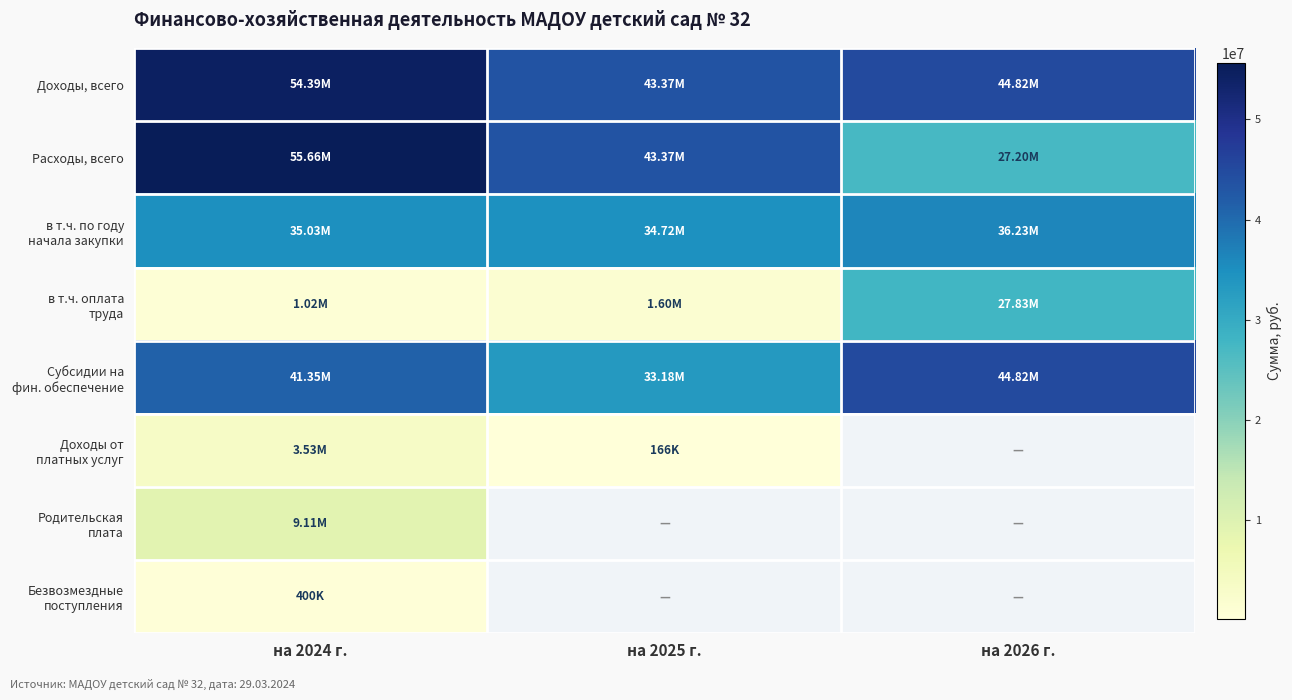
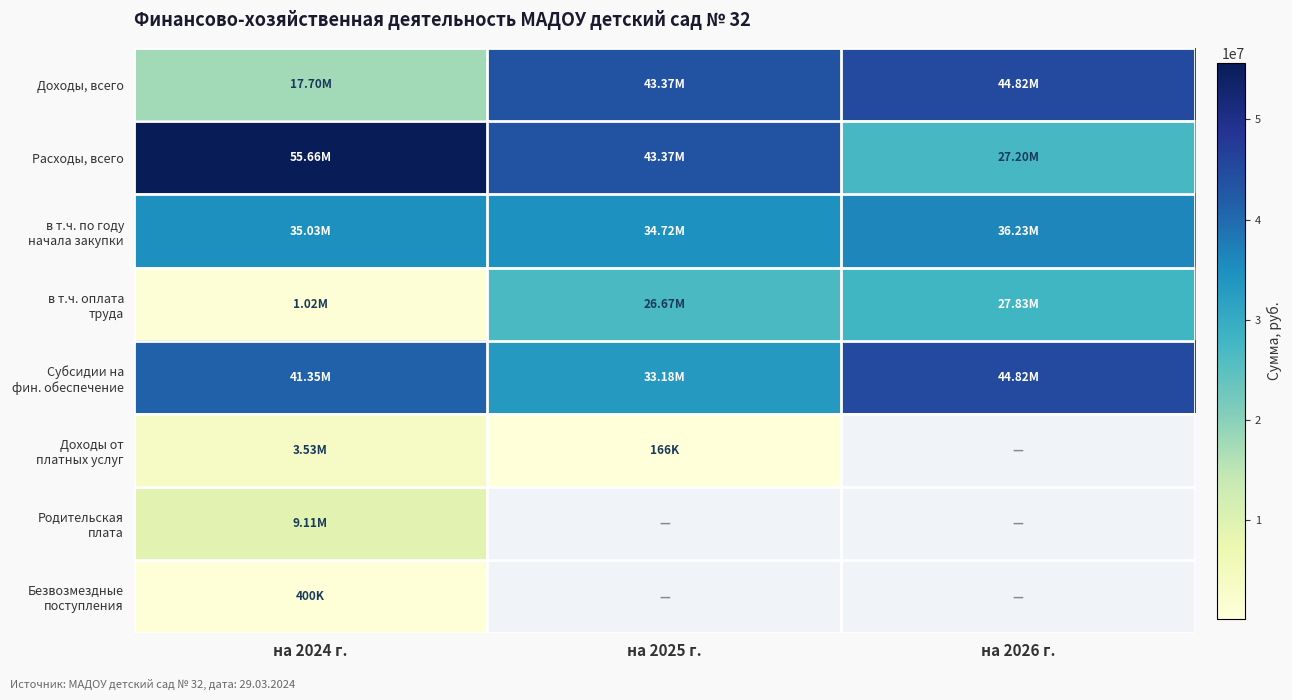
Доходы, всего, на 2024 г.: 54.39M -> 17.70M
в т.ч. оплата труда, на 2025 г.: 1.60M -> 26.67M
